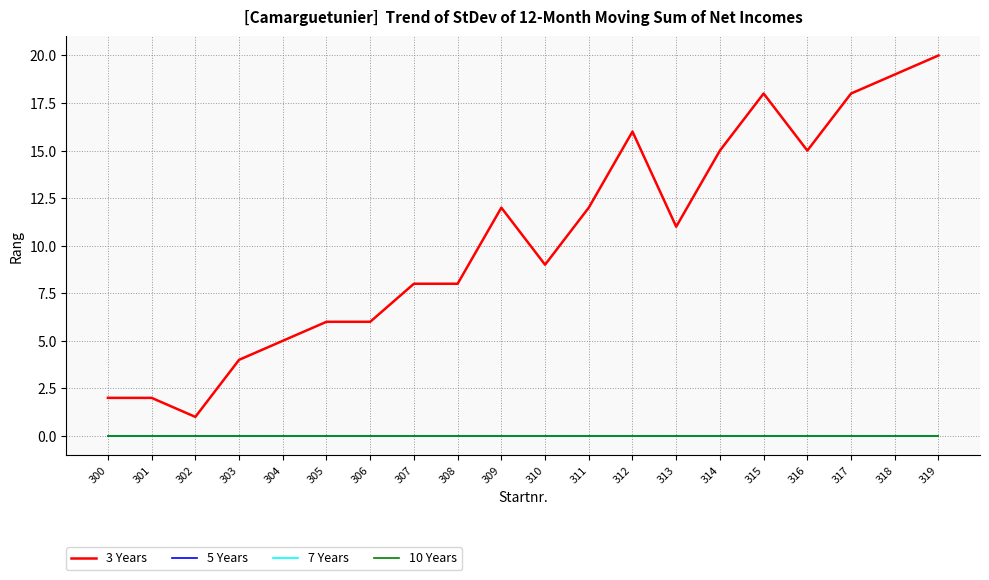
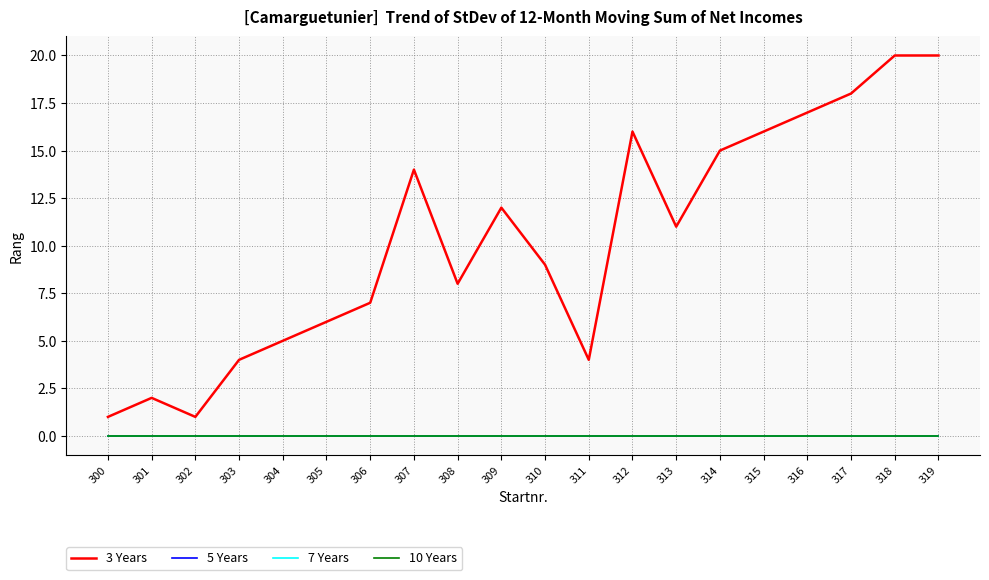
3 Years, 300: 2 -> 1
3 Years, 306: 6 -> 7
3 Years, 307: 8 -> 14
3 Years, 311: 12 -> 4
3 Years, 315: 18 -> 16
3 Years, 316: 15 -> 17
3 Years, 318: 19 -> 20
